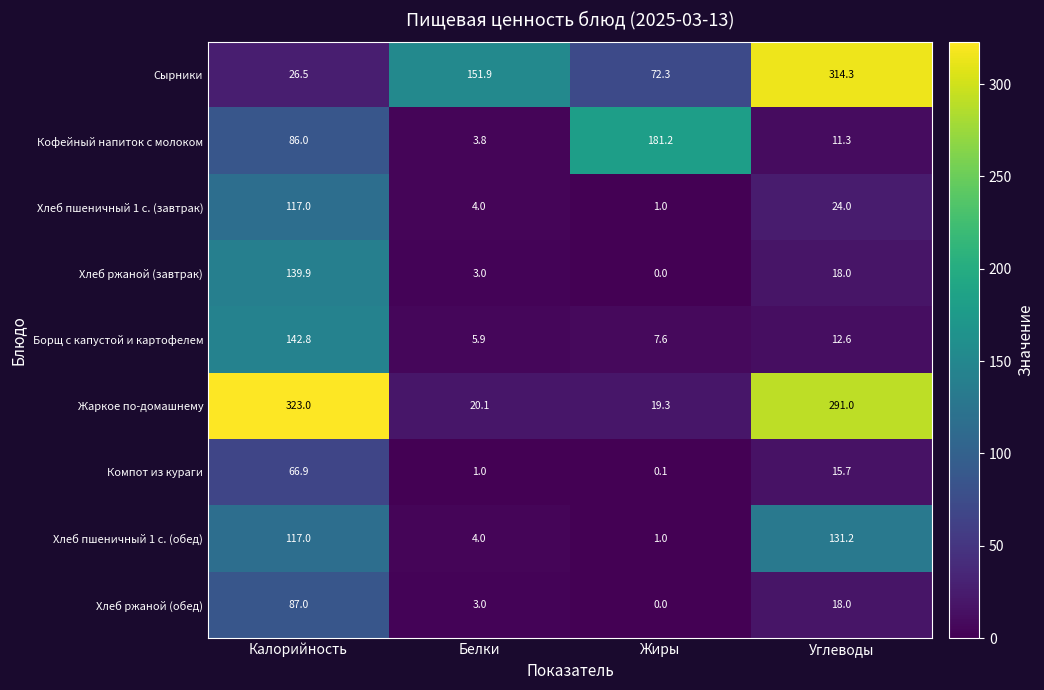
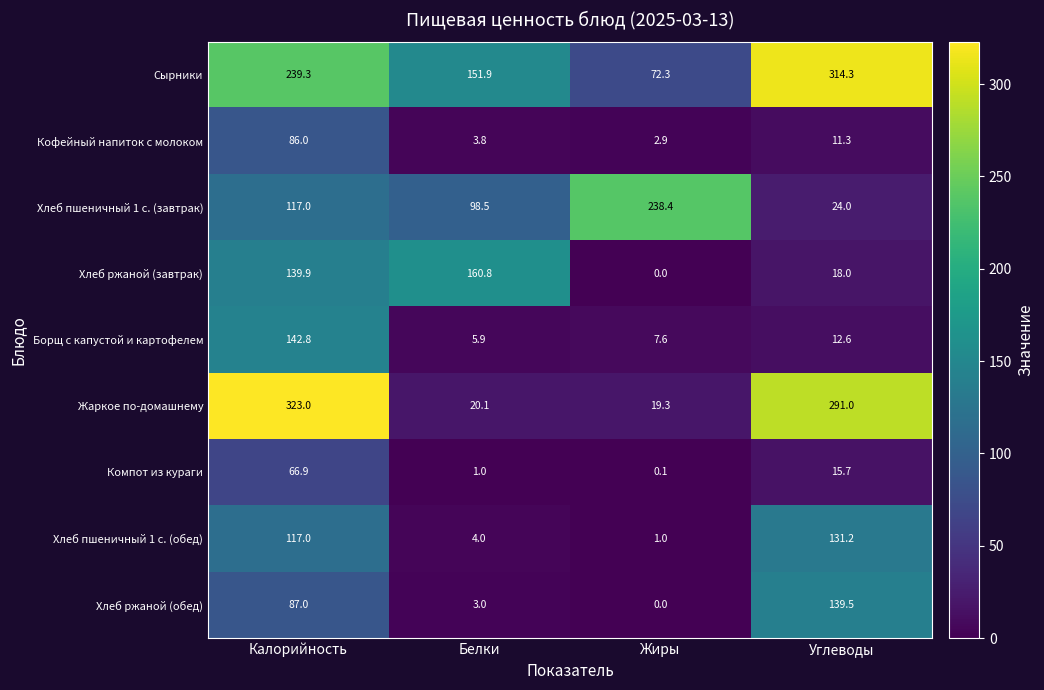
Сырники, Калорийность: 26.5 -> 239.3
Кофейный напиток с молоком, Жиры: 181.2 -> 2.9
Хлеб пшеничный 1 с. (завтрак), Белки: 4.0 -> 98.5
Хлеб пшеничный 1 с. (завтрак), Жиры: 1.0 -> 238.4
Хлеб ржаной (завтрак), Белки: 3.0 -> 160.8
Хлеб ржаной (обед), Углеводы: 18.0 -> 139.5
